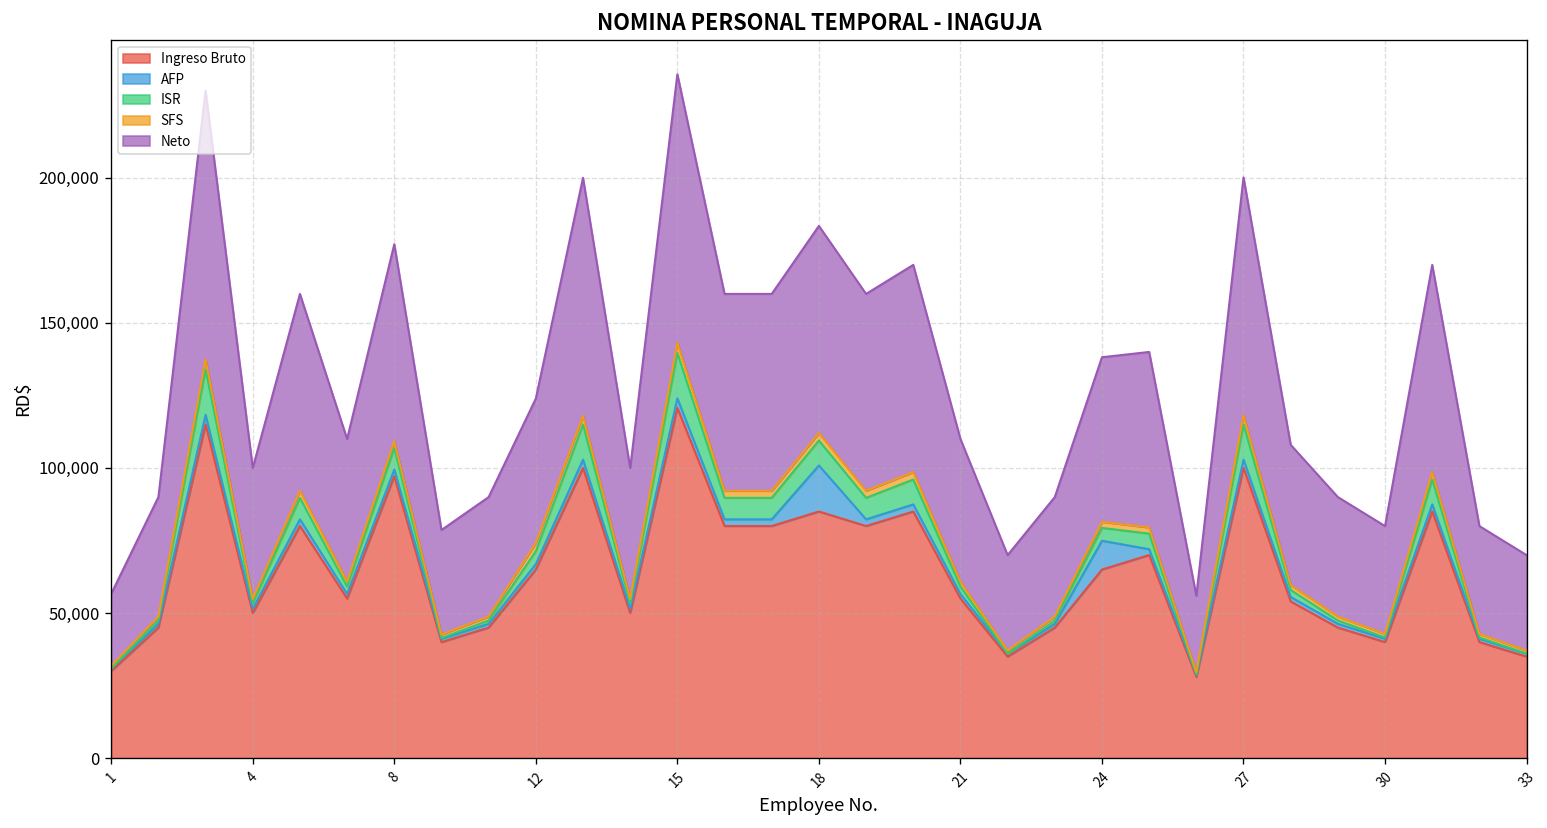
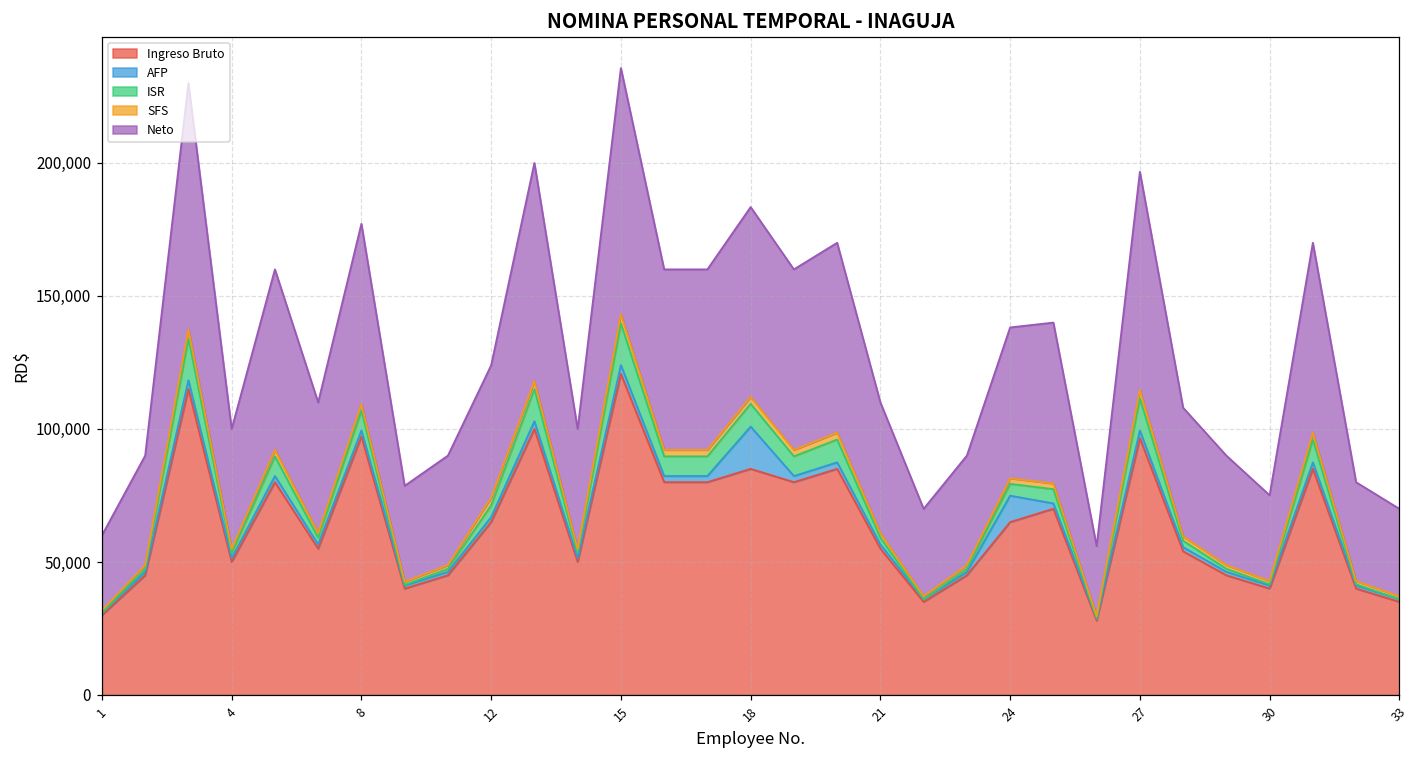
Neto, 1: 25,000 -> 28,000
Ingreso Bruto, 27: 100,000 -> 97,000
Neto, 30: 37,000 -> 32,000
